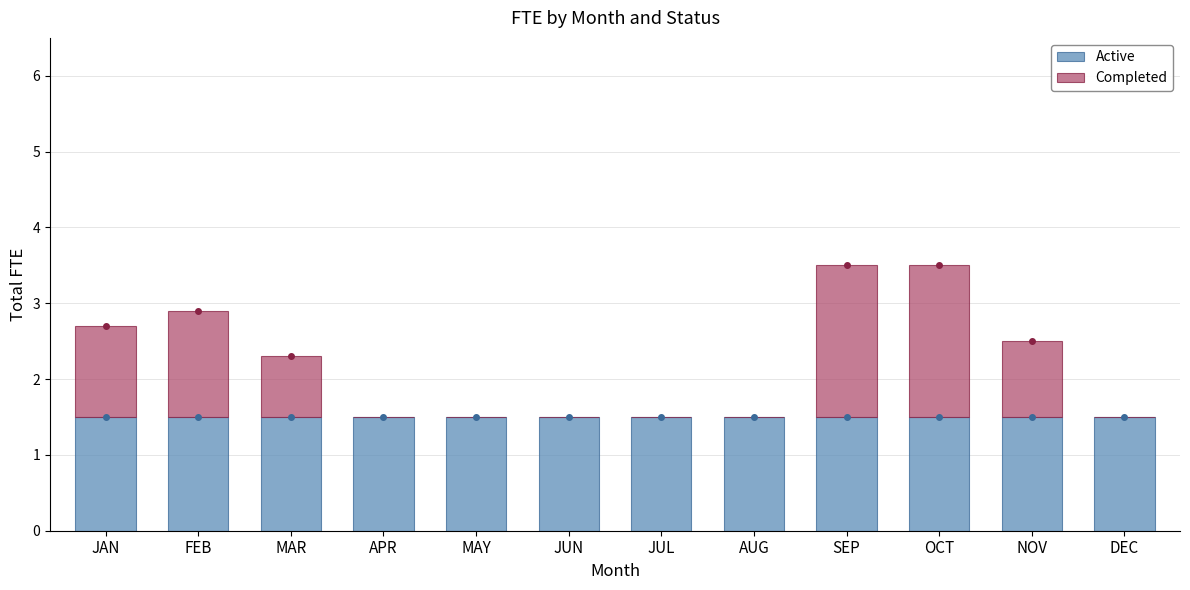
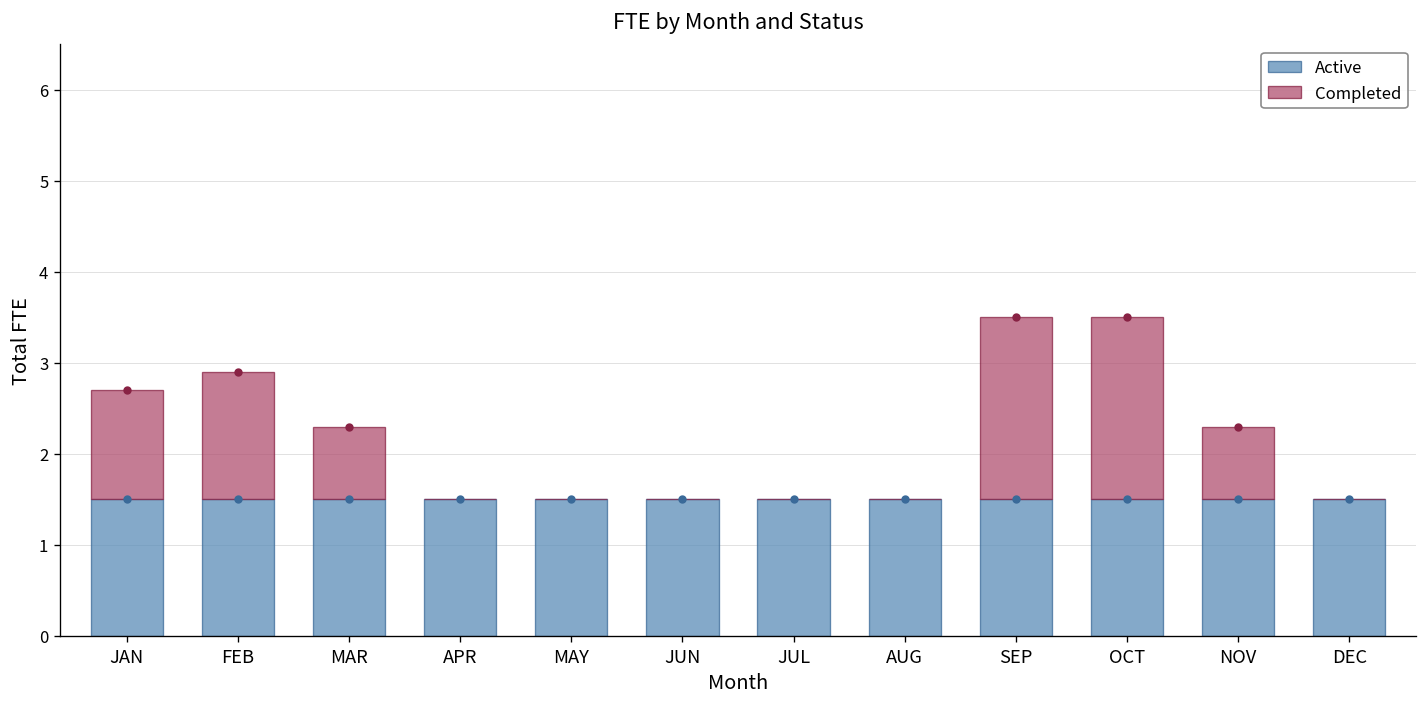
Completed, NOV: 1.0 -> 0.8
